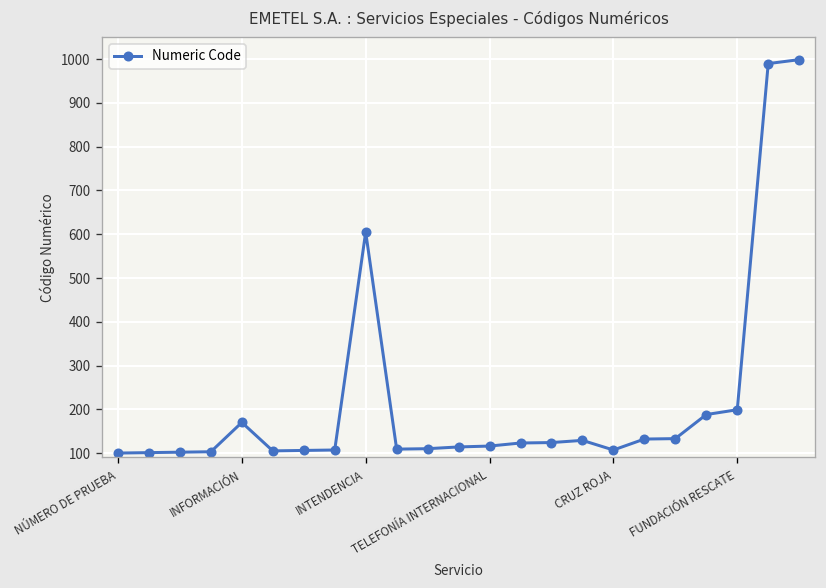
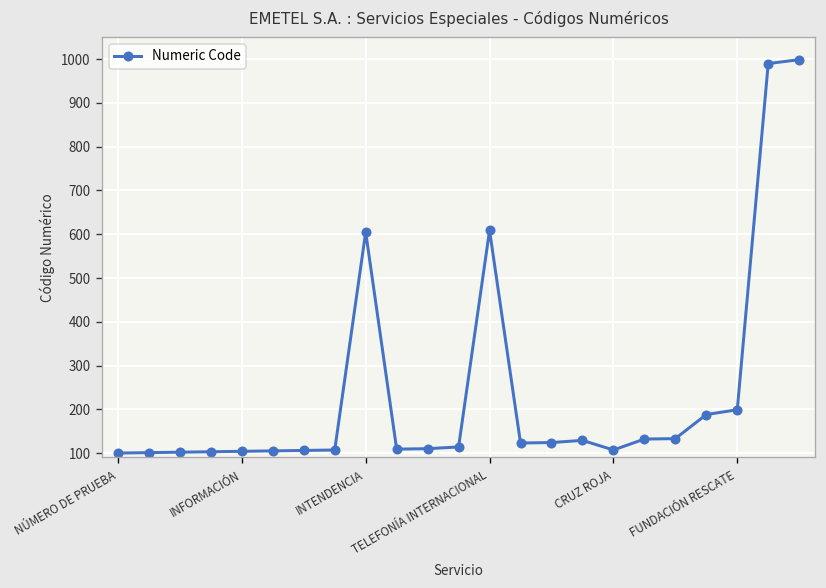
INFORMACIÓN: 170 -> 100
TELEFONÍA INTERNACIONAL: 120 -> 610
